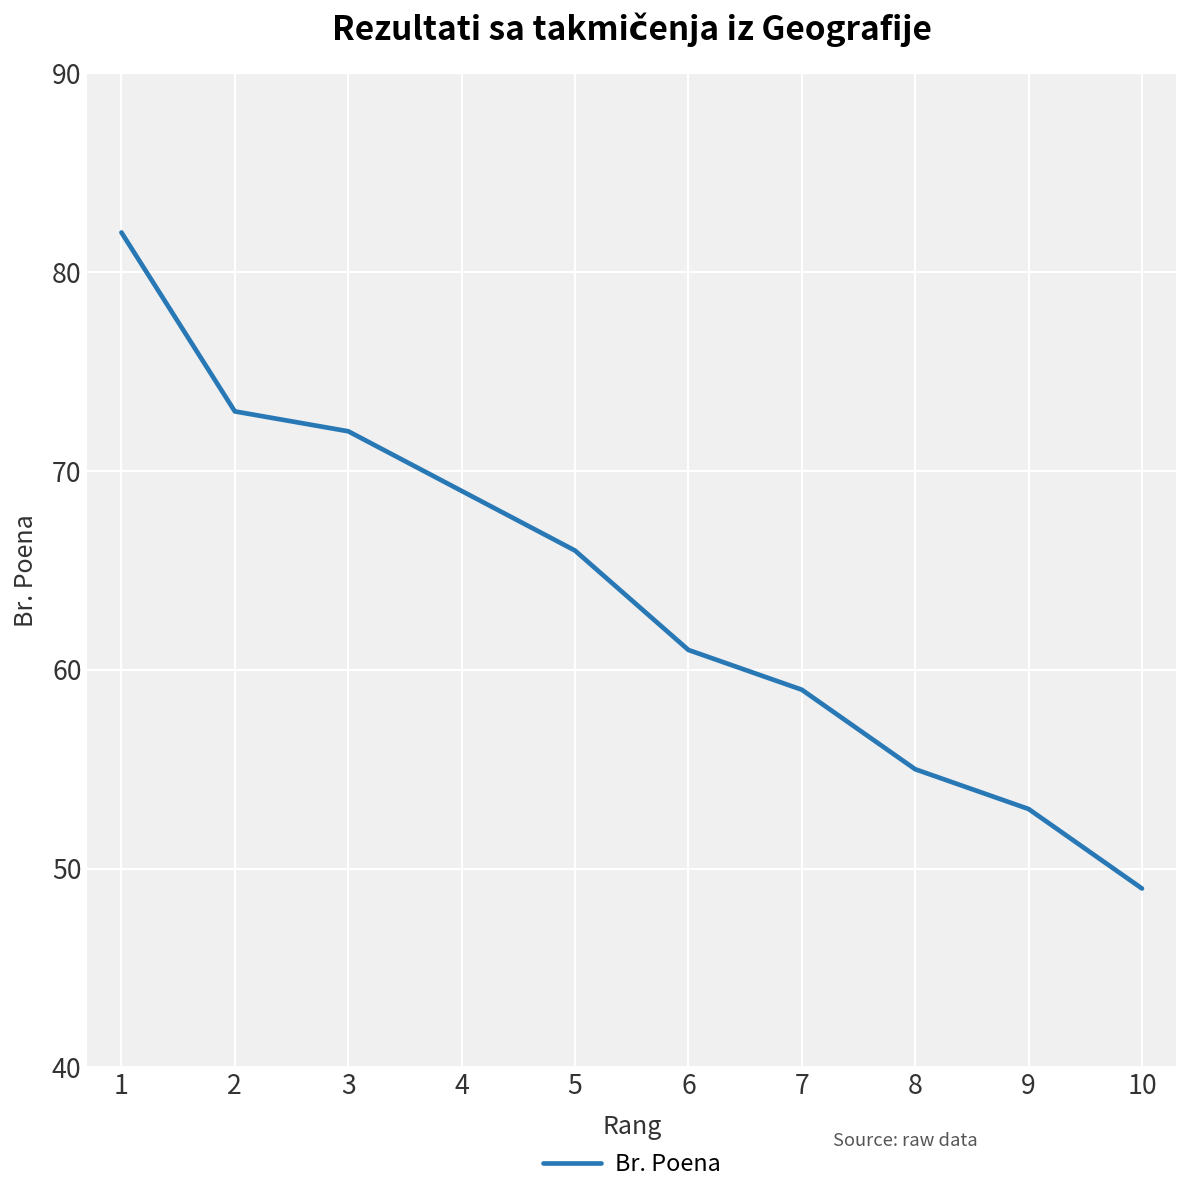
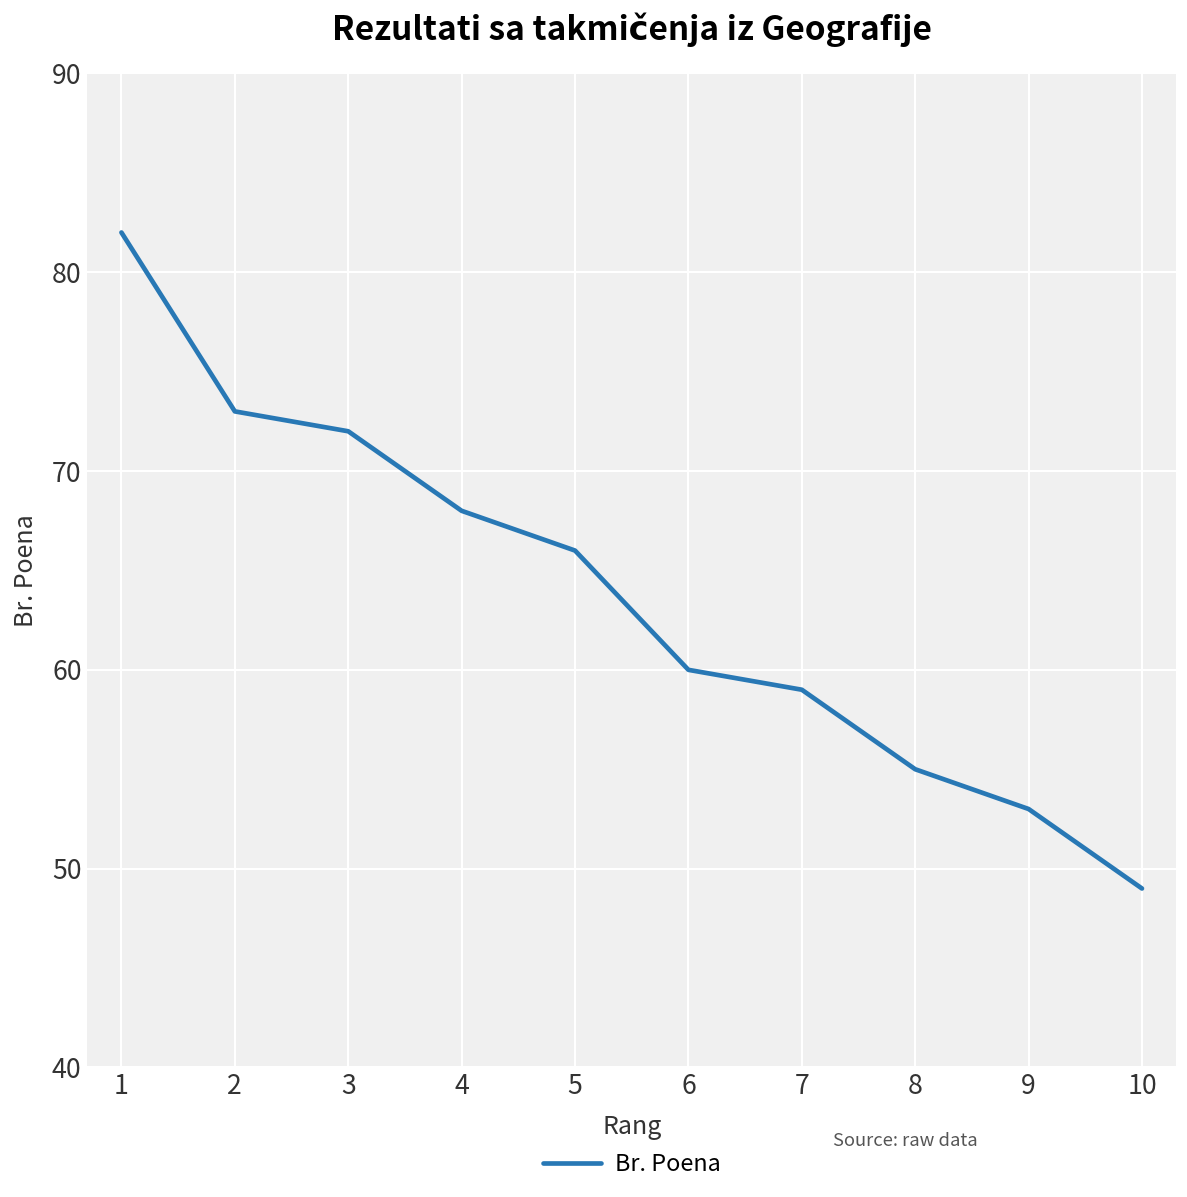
4: 69 -> 68
6: 61 -> 60
